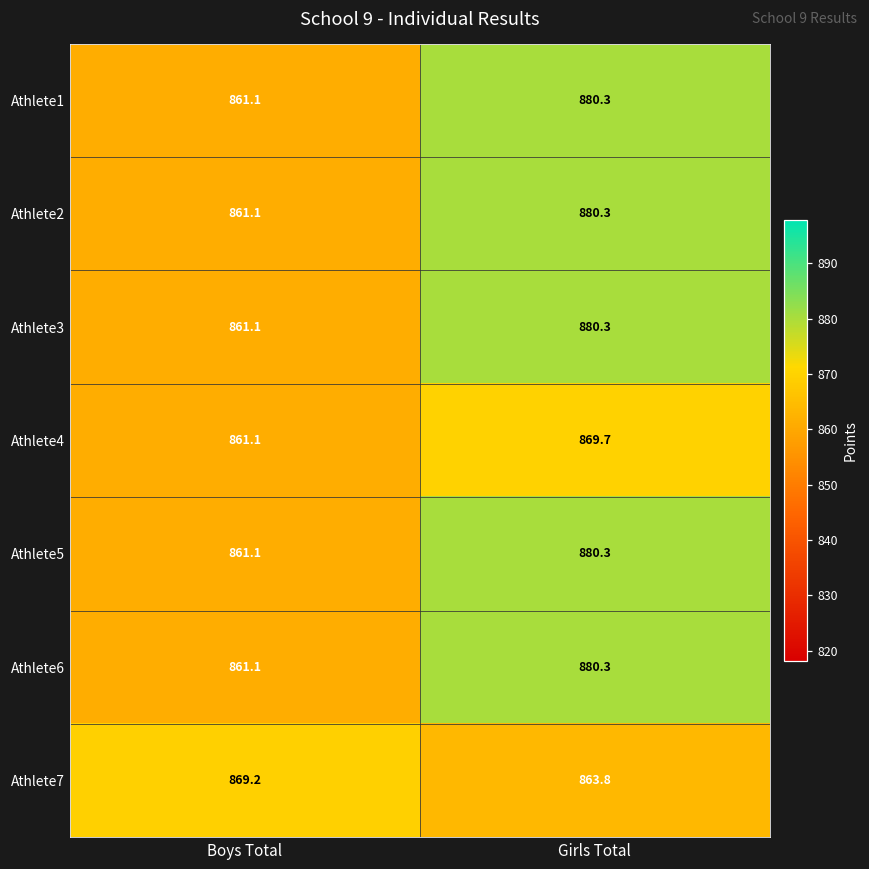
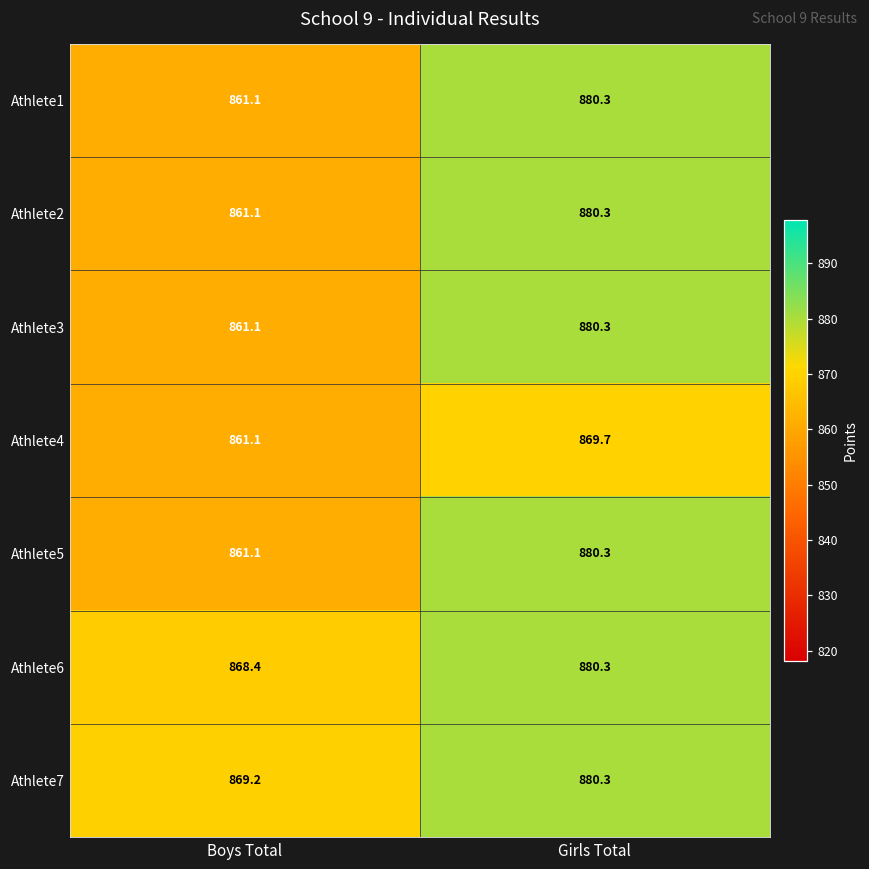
Athlete6, Boys Total: 861.1 -> 868.4
Athlete7, Girls Total: 863.8 -> 880.3
